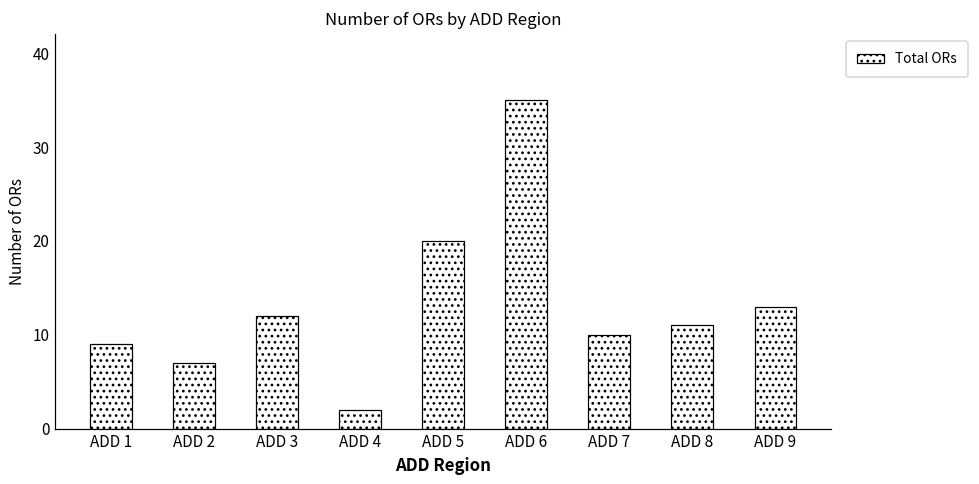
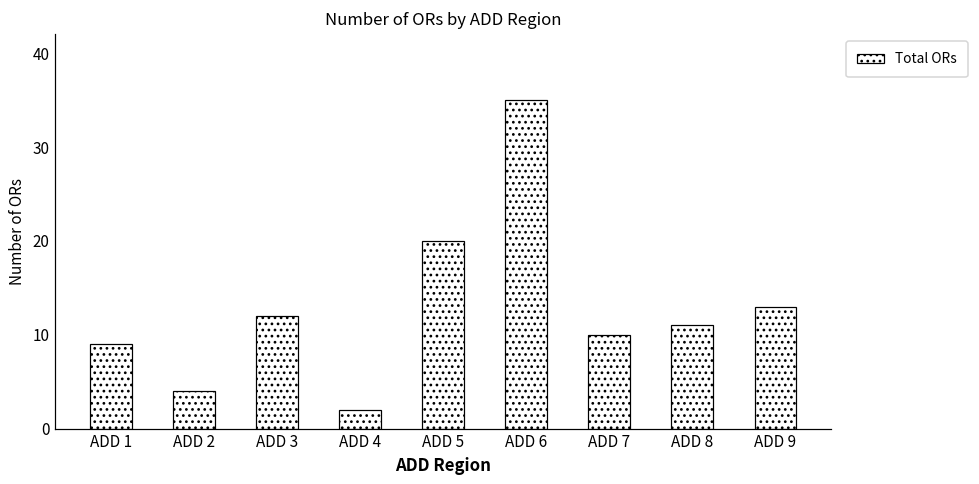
ADD 2: 7 -> 4
